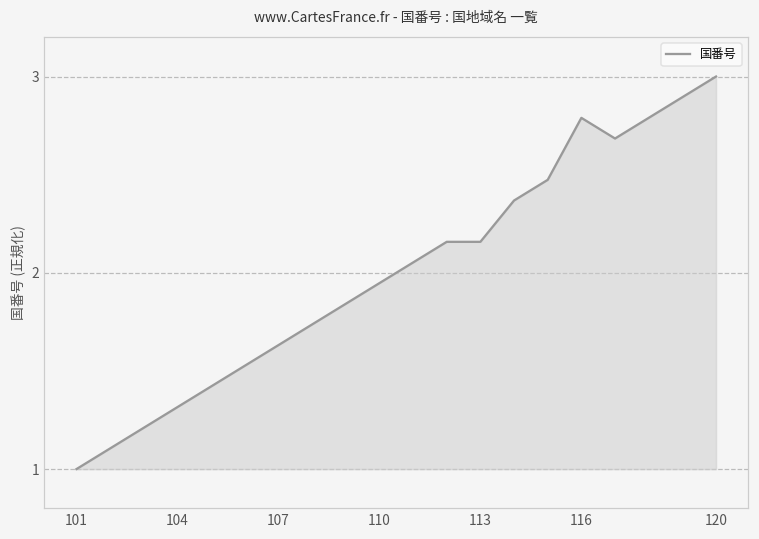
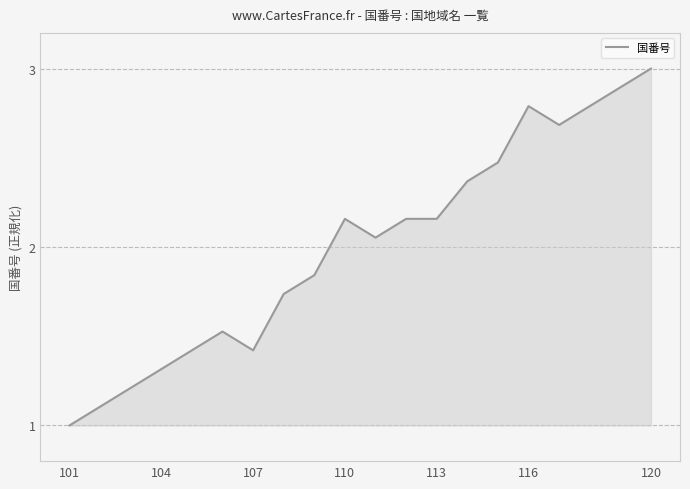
107: 1.63 -> 1.42
110: 1.95 -> 2.16
